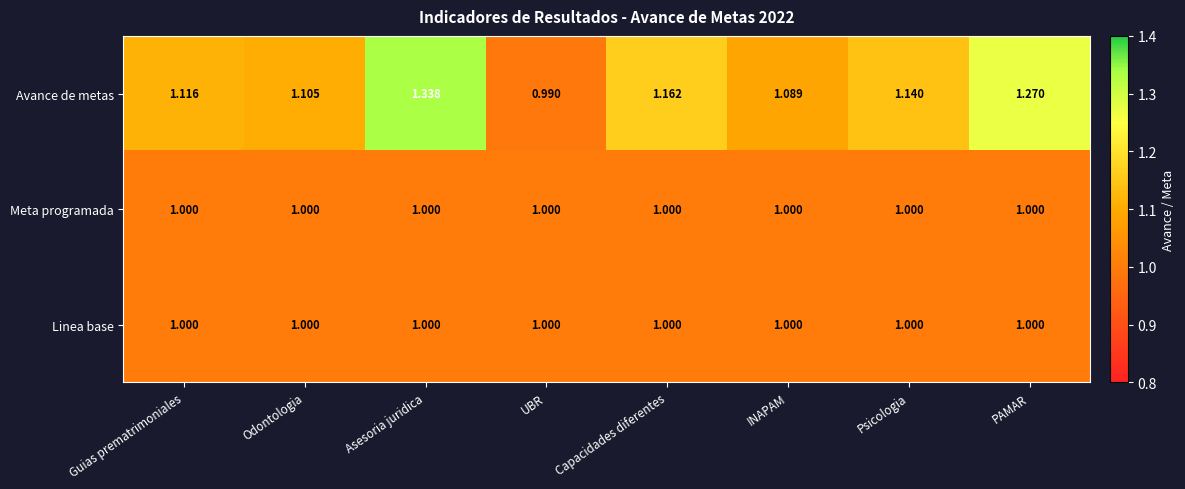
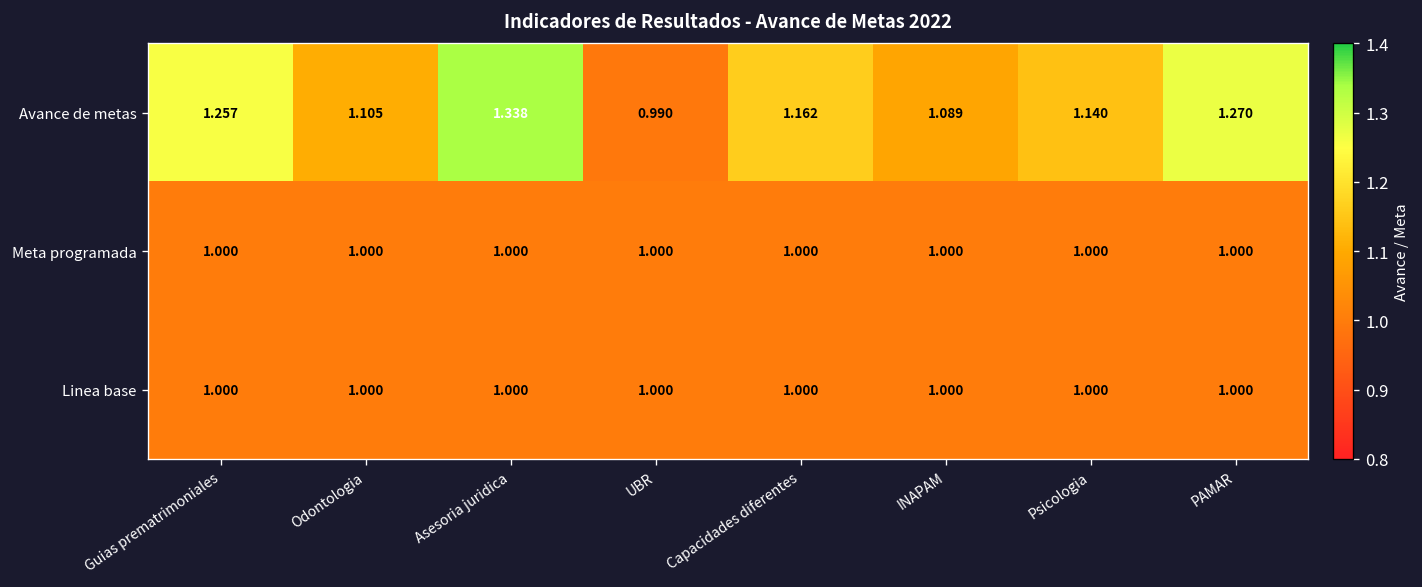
Avance de metas, Guias prematrimoniales: 1.116 -> 1.257
